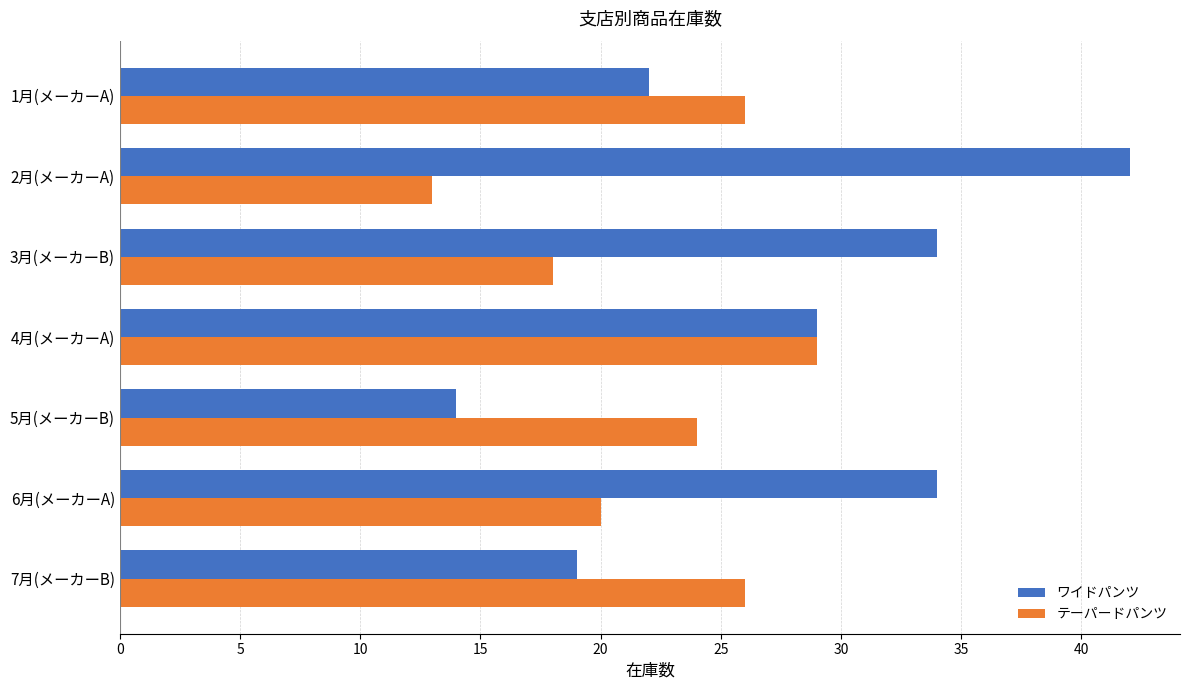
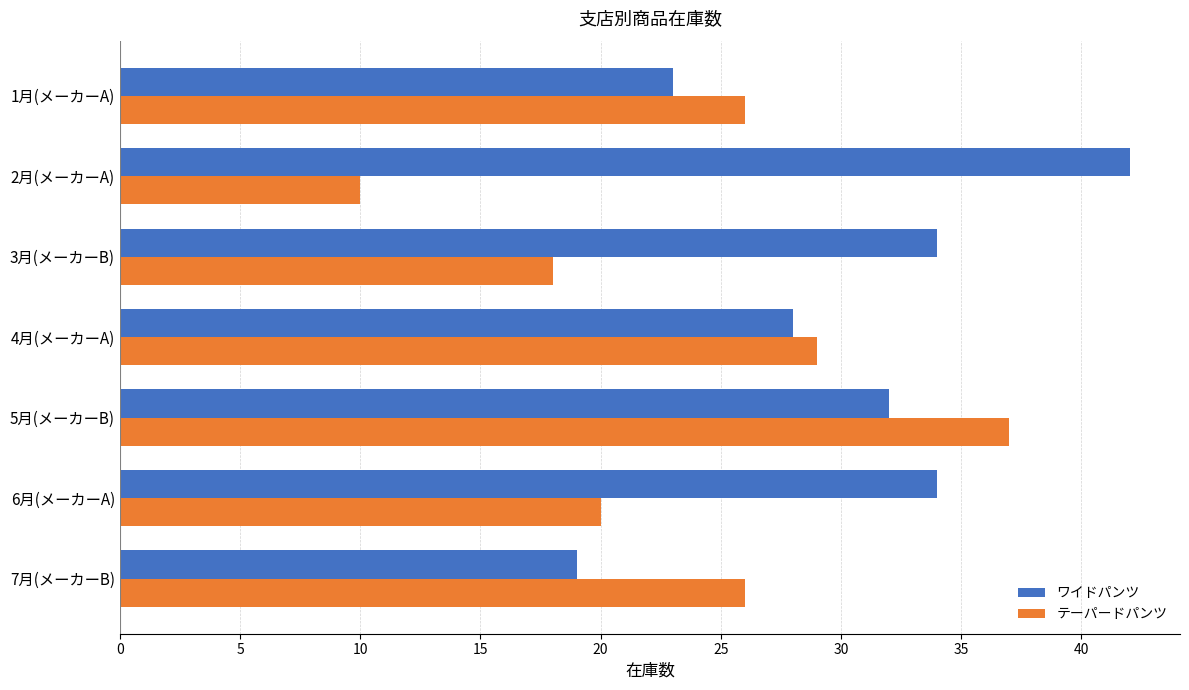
ワイドパンツ, 1月(メーカーA): 22 -> 23
テーパードパンツ, 2月(メーカーA): 13 -> 10
ワイドパンツ, 4月(メーカーA): 29 -> 28
ワイドパンツ, 5月(メーカーB): 14 -> 32
テーパードパンツ, 5月(メーカーB): 24 -> 37
